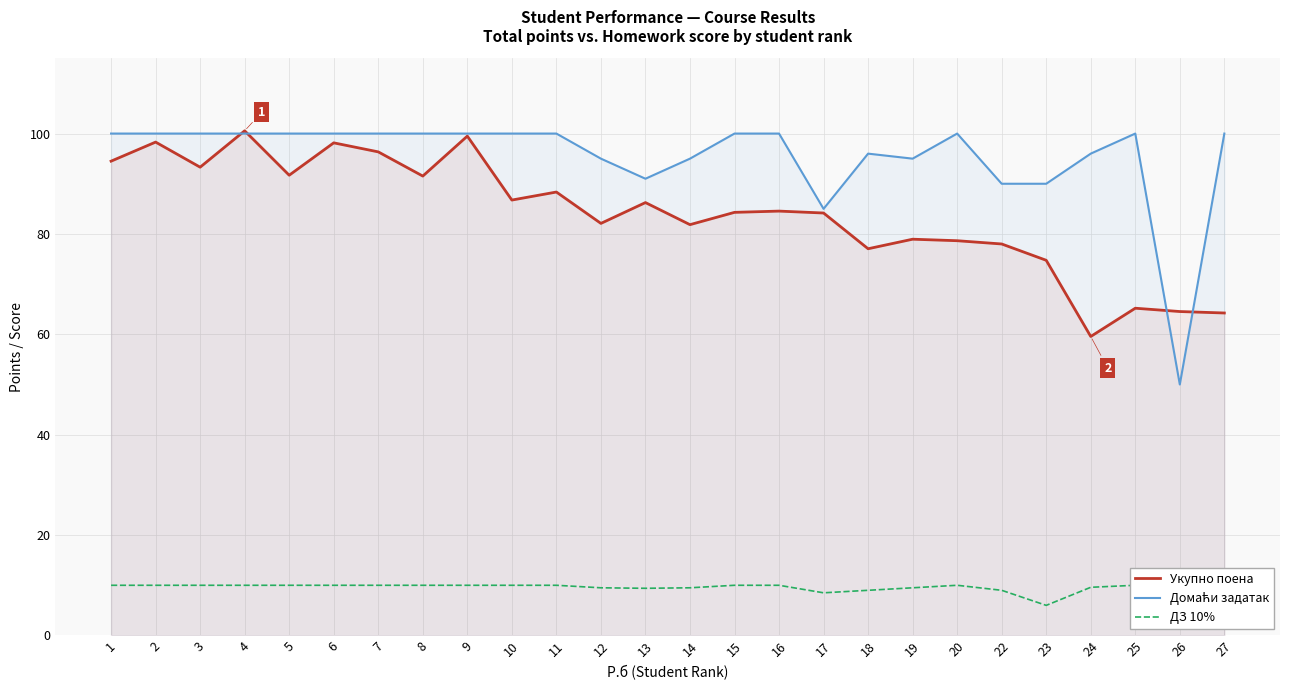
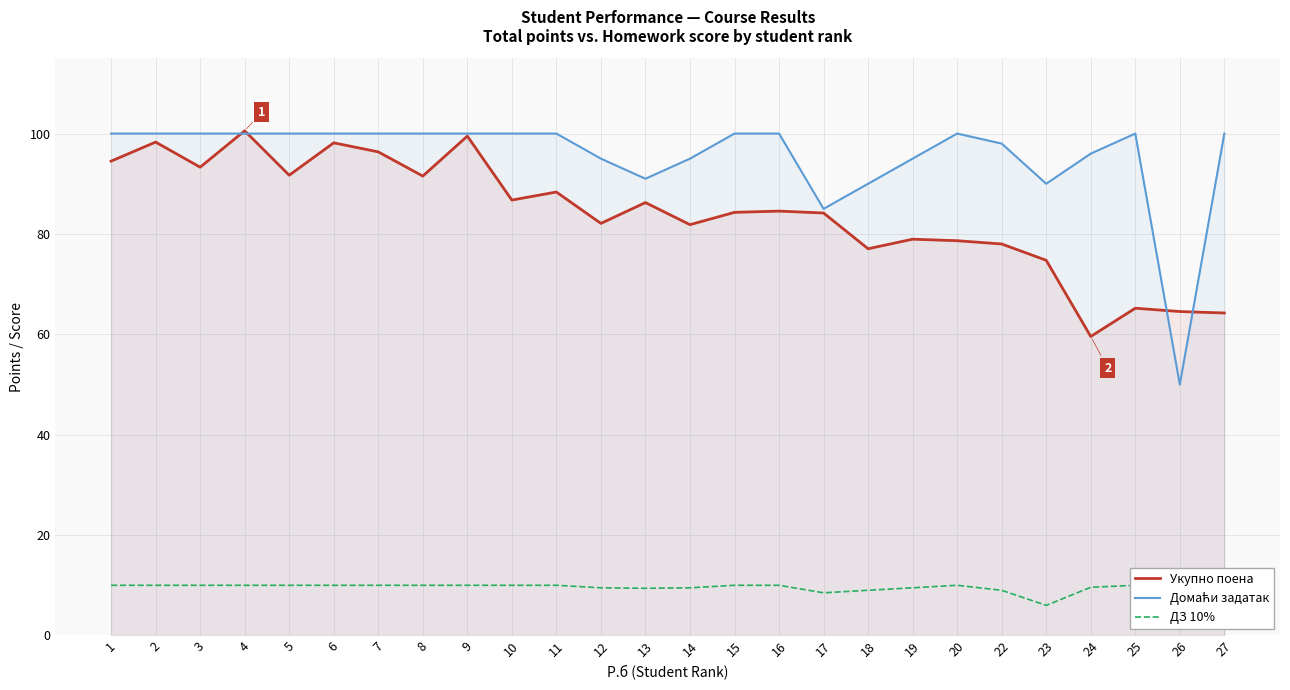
Домаћи задатак, 18: 96 -> 90
Домаћи задатак, 22: 90 -> 98
